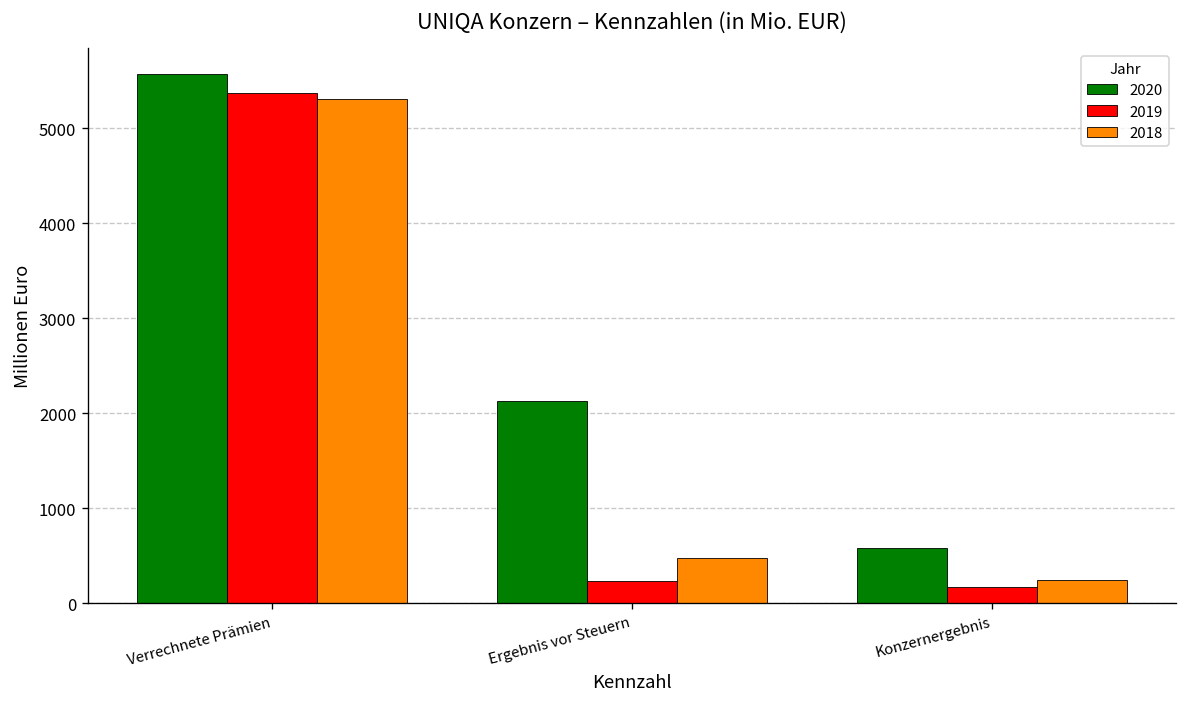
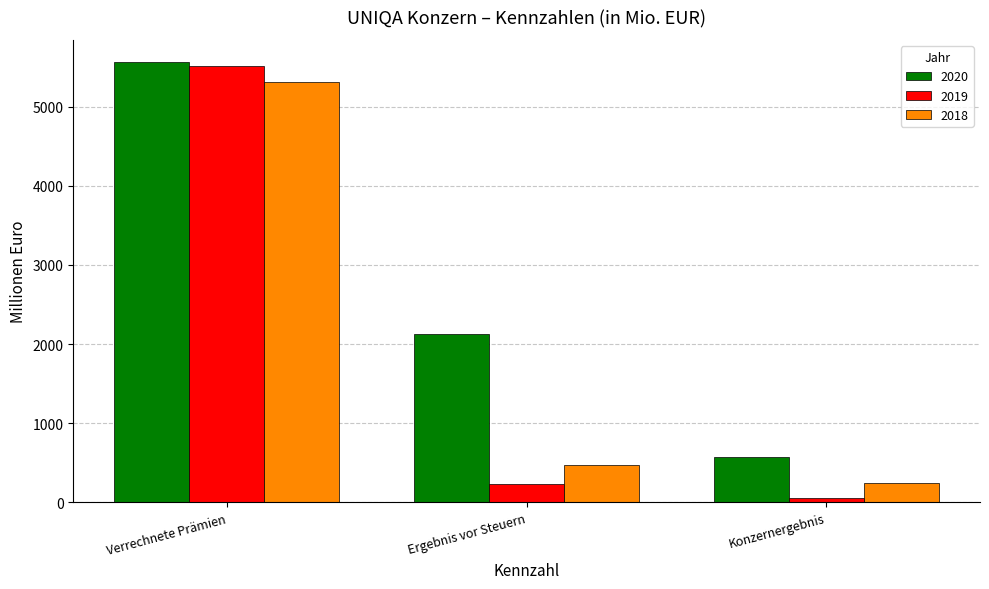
2019, Verrechnete Prämien: 5400 -> 5500
2019, Konzernergebnis: 200 -> 100
